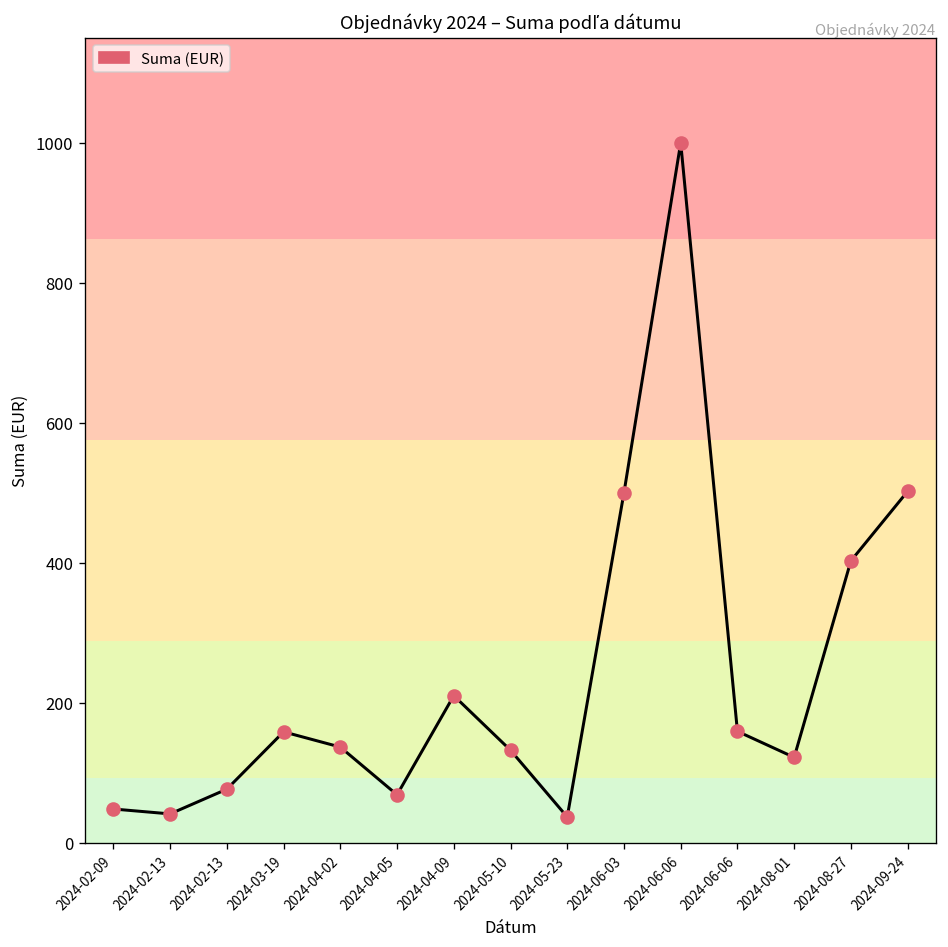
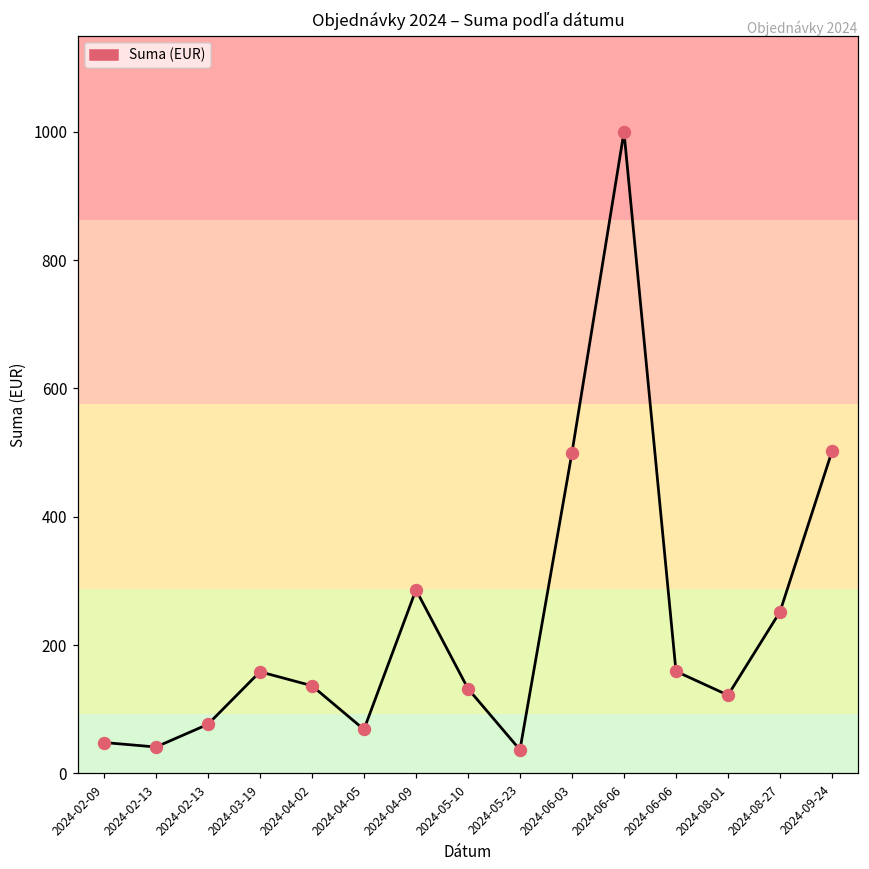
2024-04-09: 210 -> 290
2024-08-27: 400 -> 250
